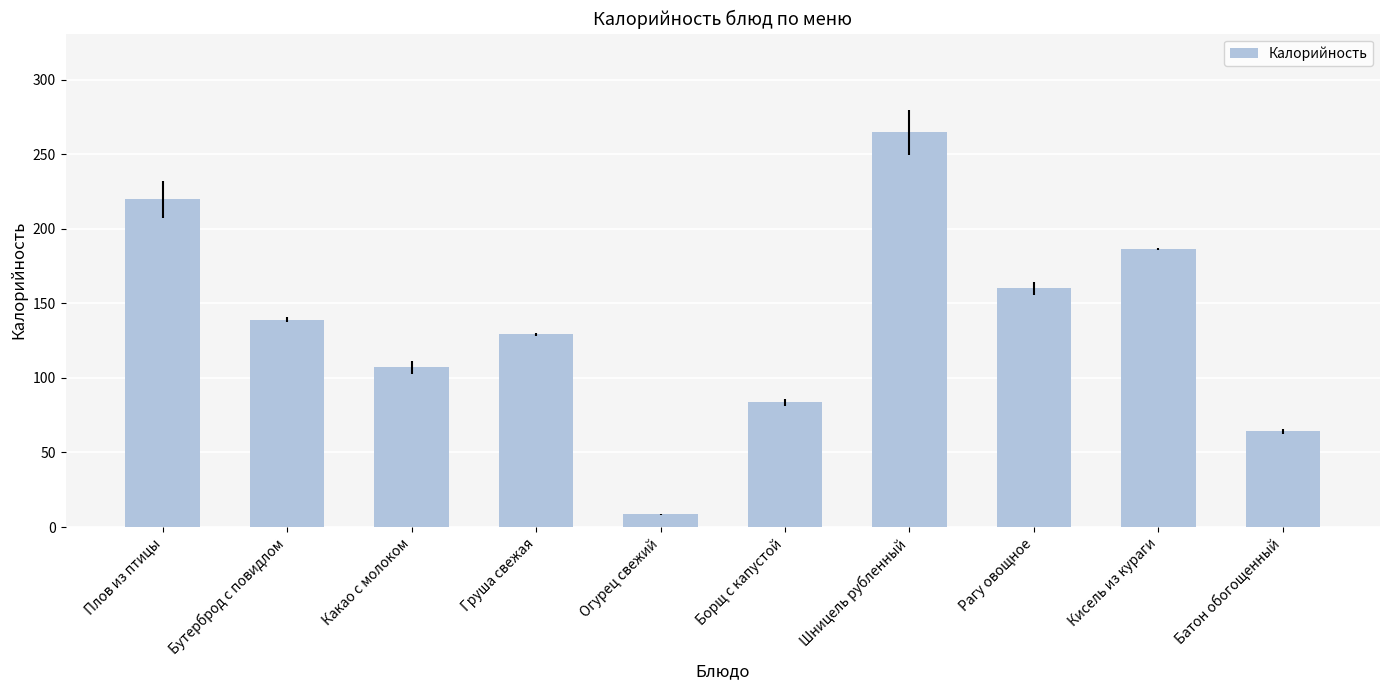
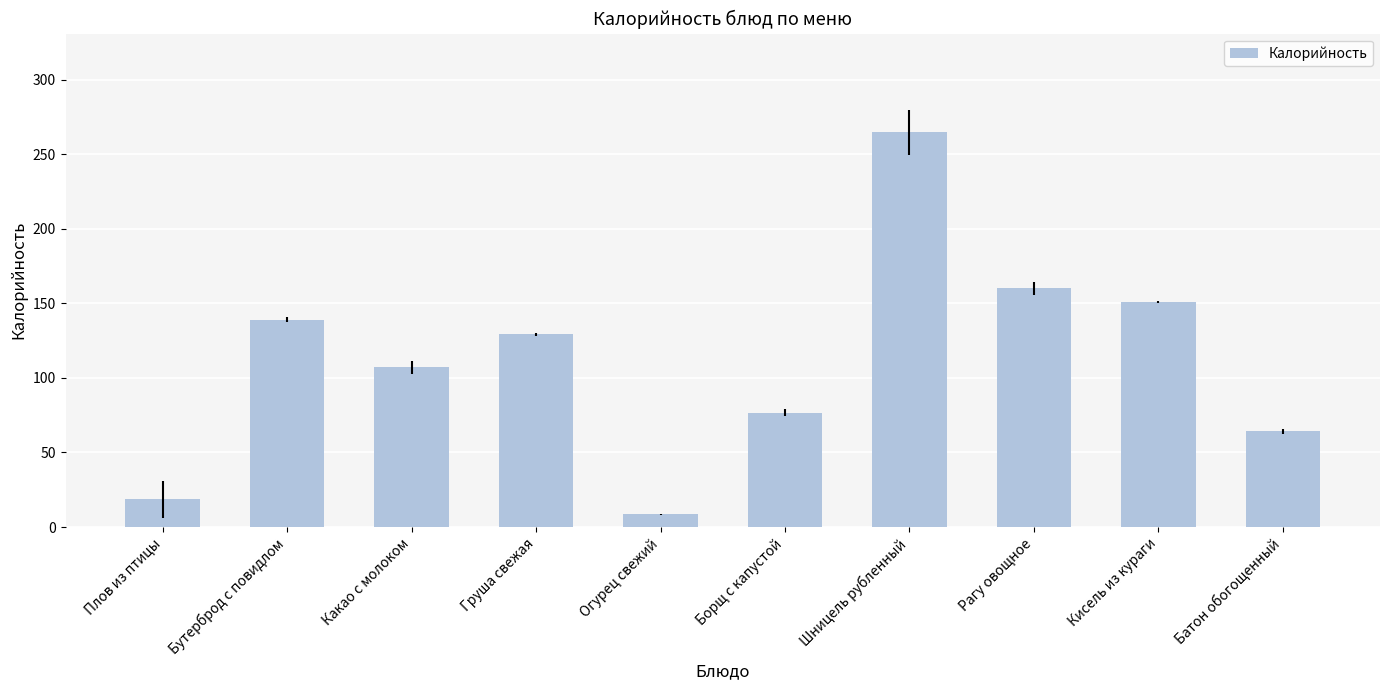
Плов из птицы: 220 -> 19
Борщ с капустой: 84 -> 77
Кисель из кураги: 186 -> 151
